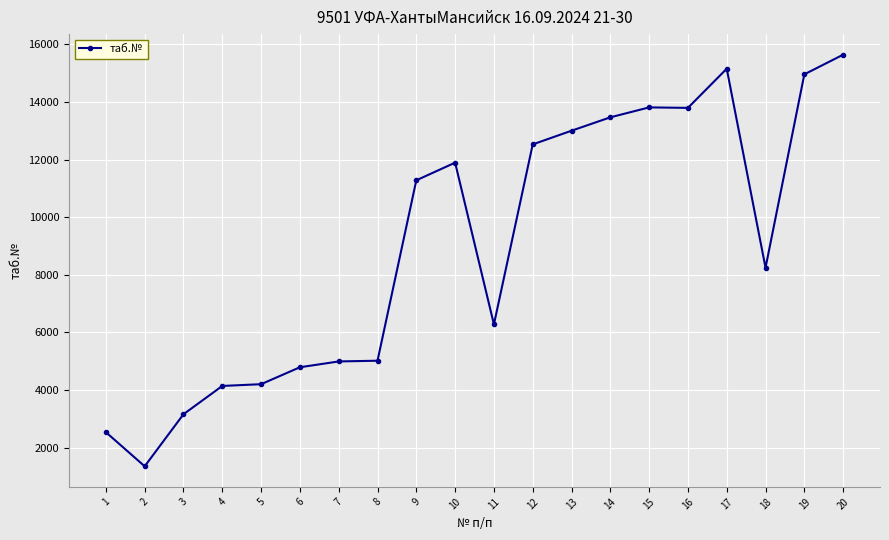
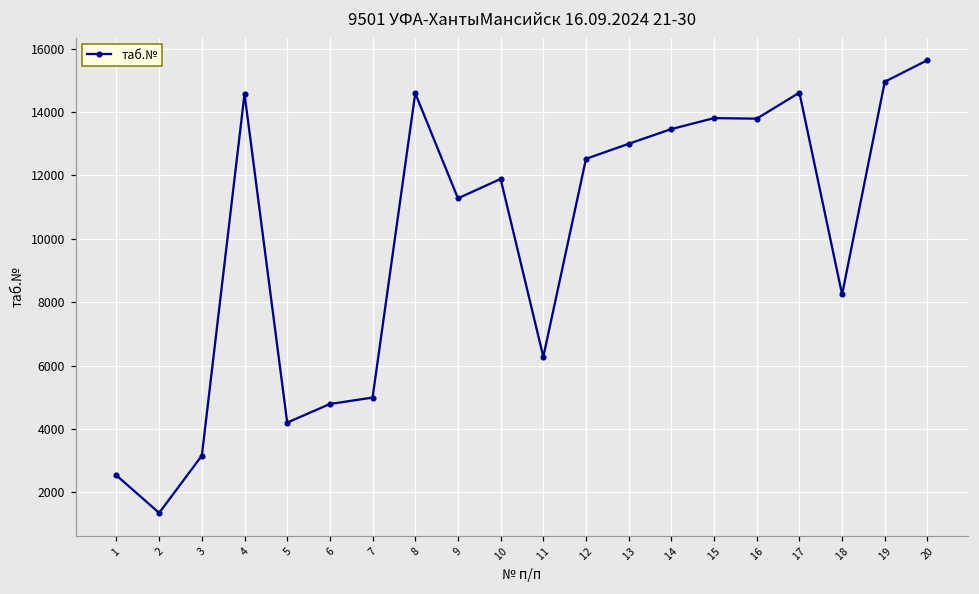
4: 4100 -> 14600
8: 5000 -> 14600
17: 15200 -> 14600
